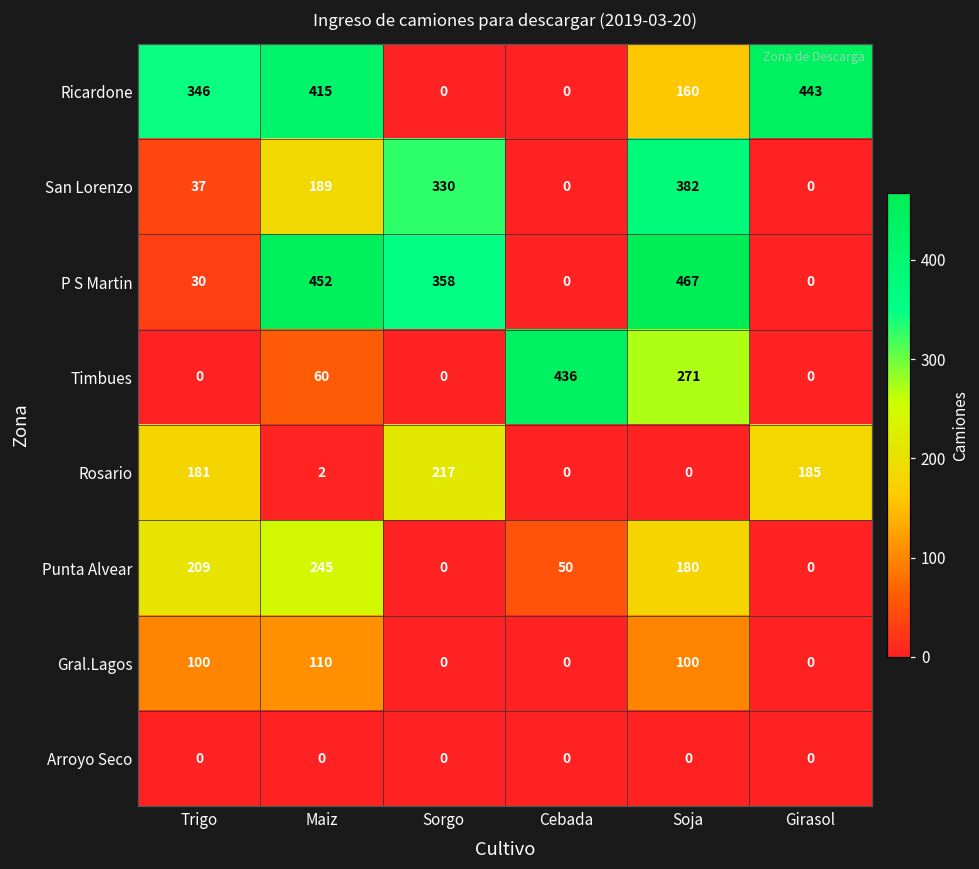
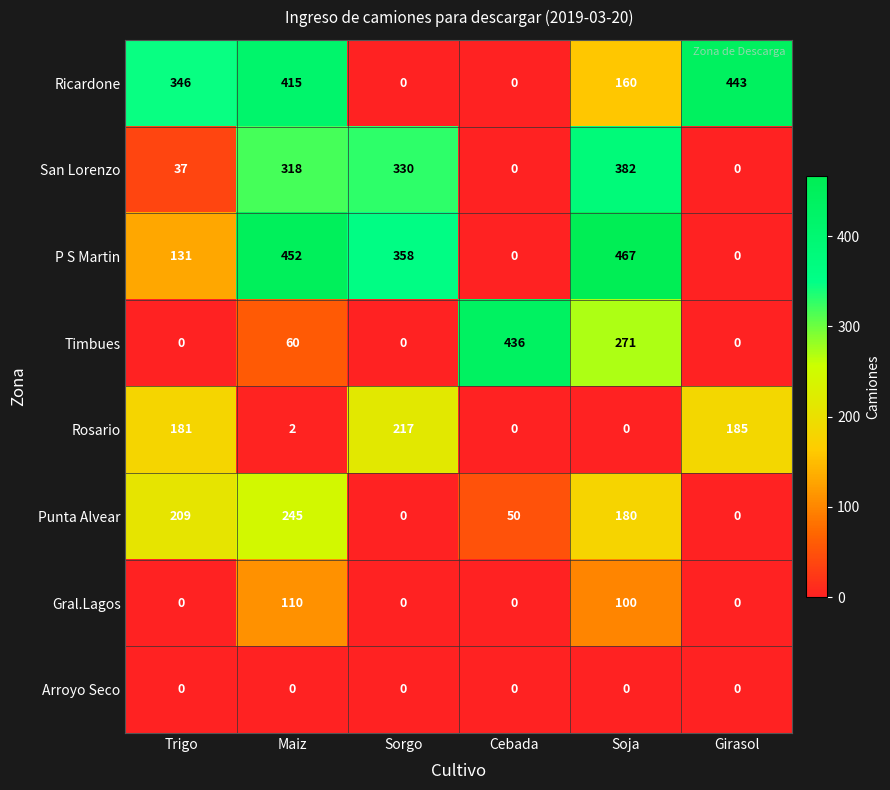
San Lorenzo, Maiz: 189 -> 318
P S Martin, Trigo: 30 -> 131
Gral.Lagos, Trigo: 100 -> 0
